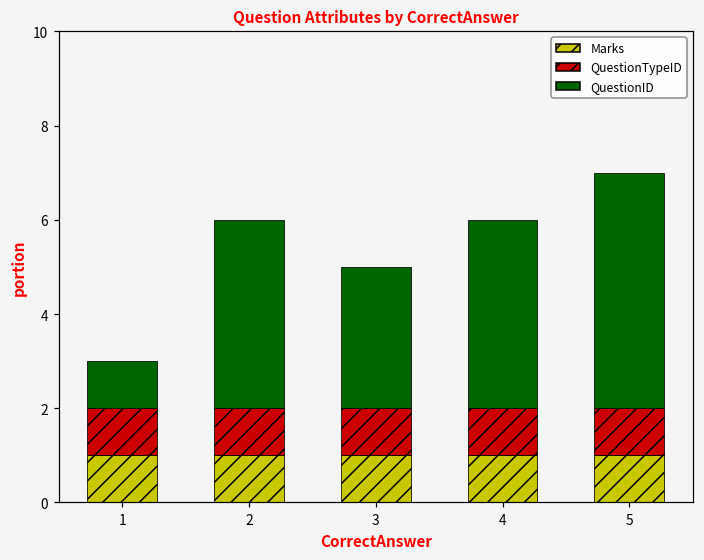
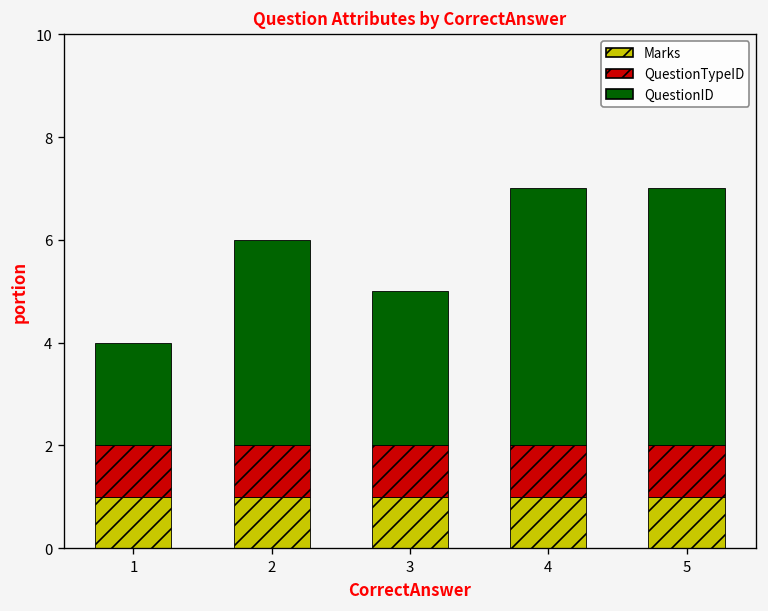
QuestionID, 1: 1 -> 2
QuestionID, 4: 4 -> 5
